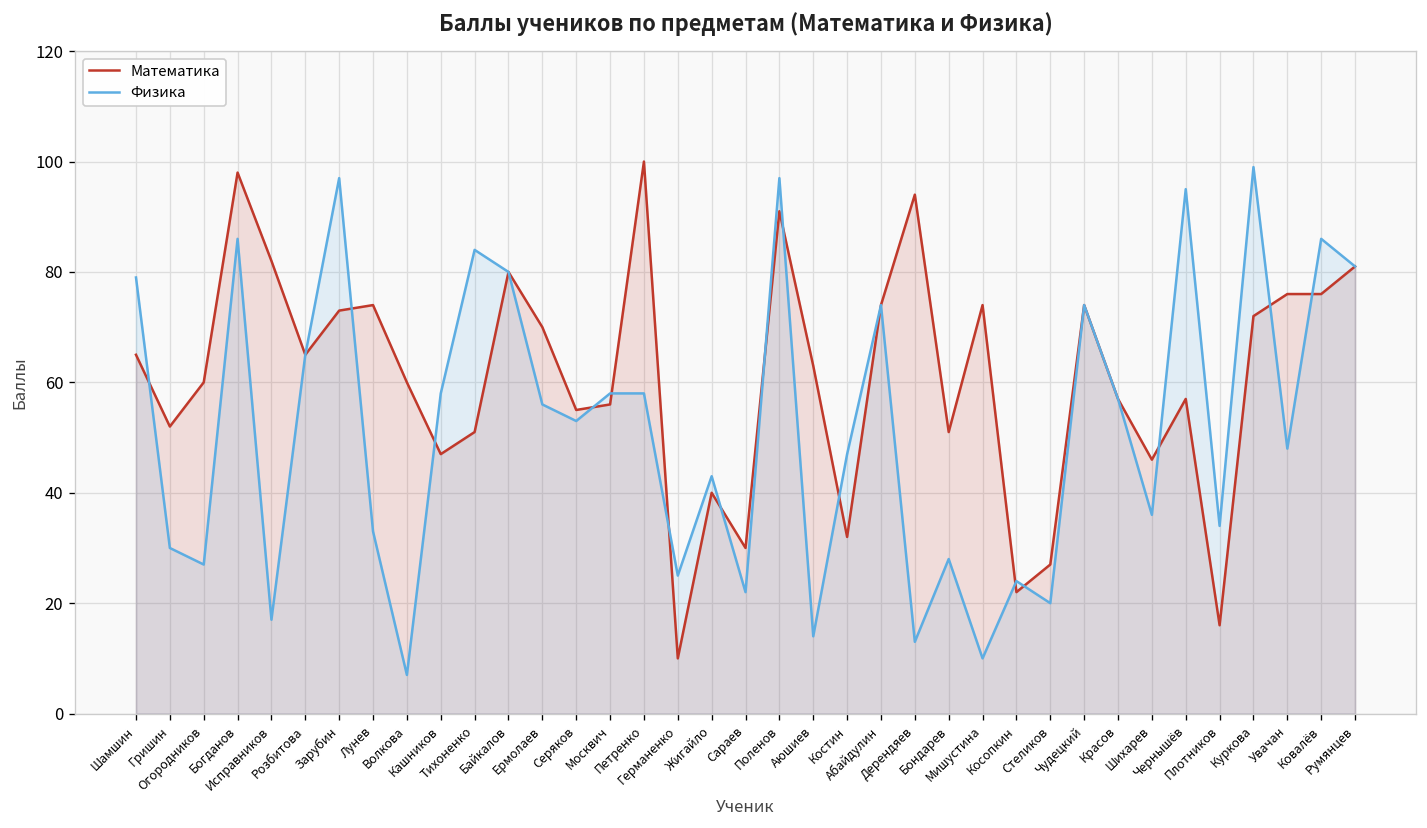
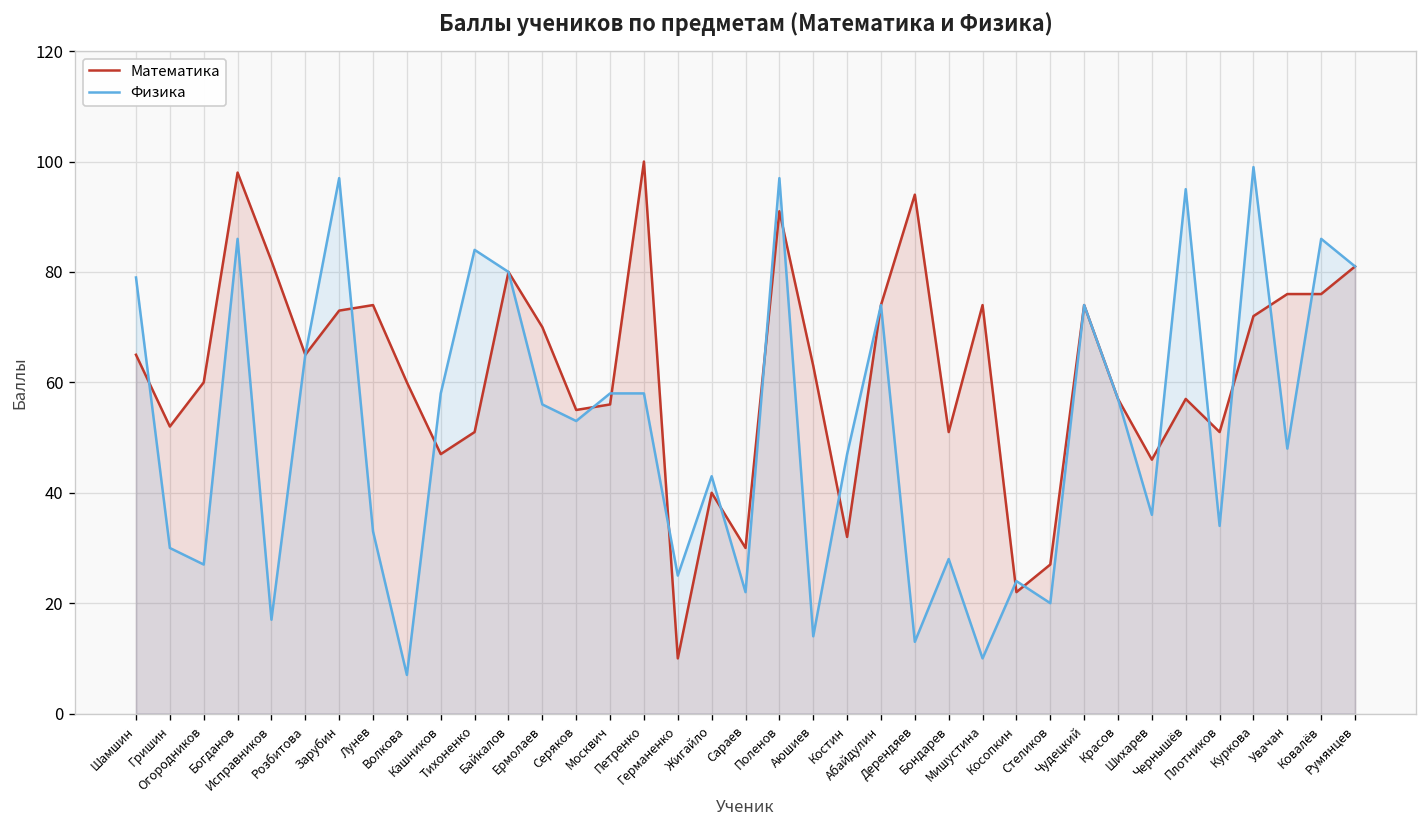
Математика, Плотников: 16 -> 51
